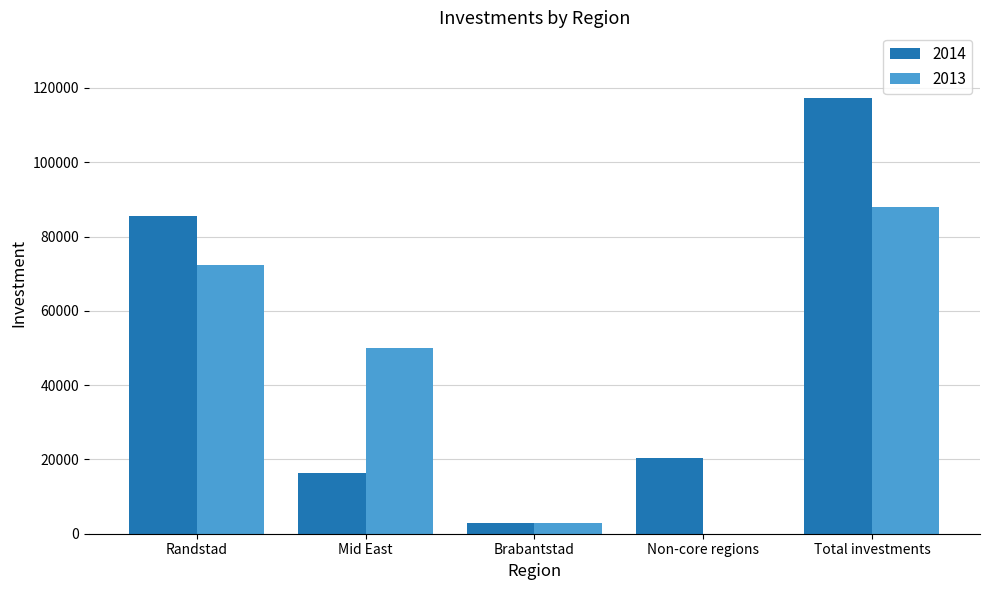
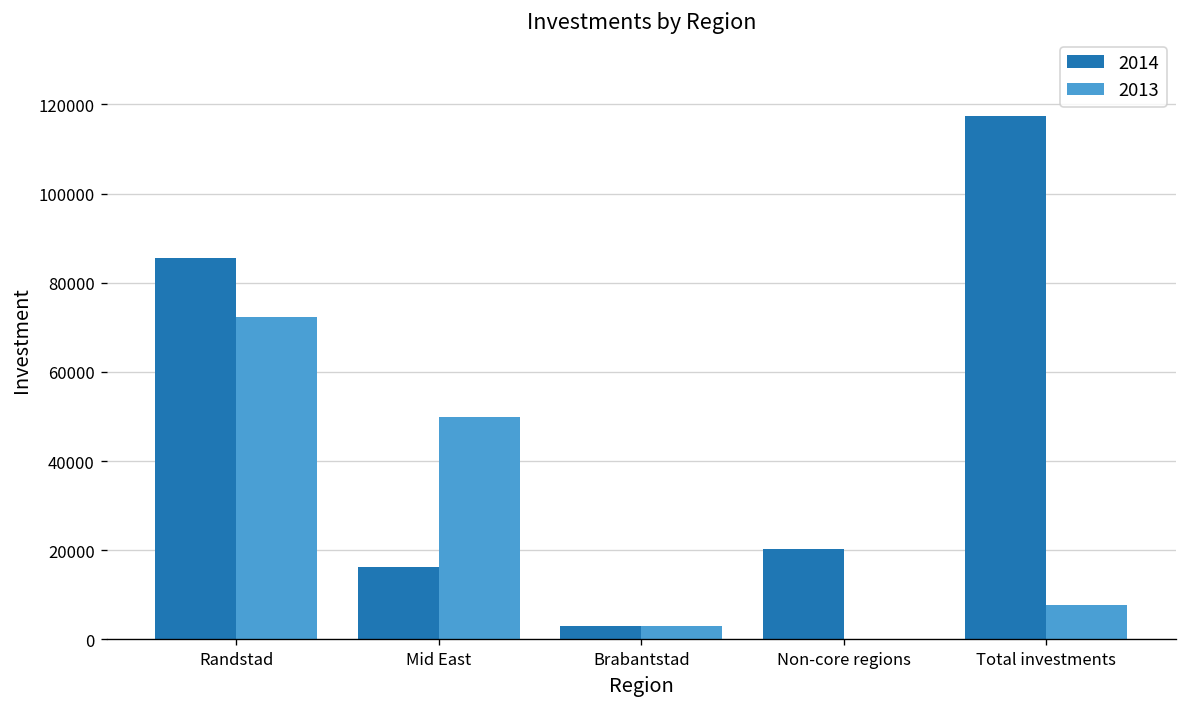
2013, Total investments: 88000 -> 8000
